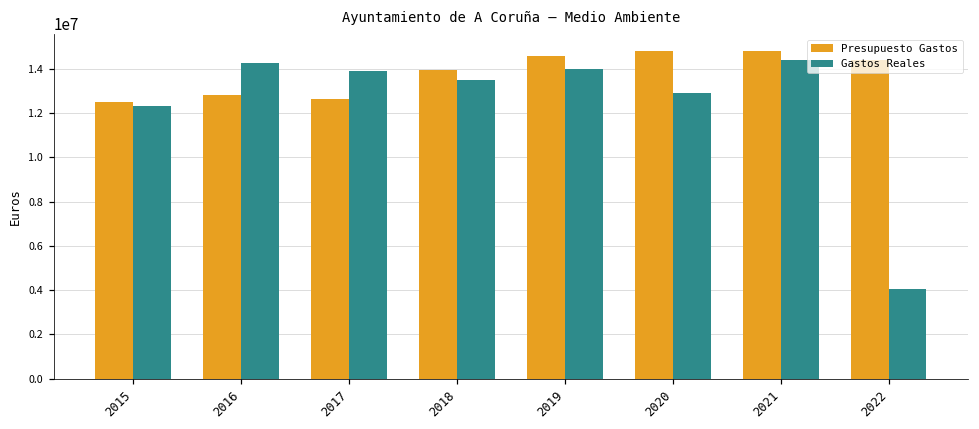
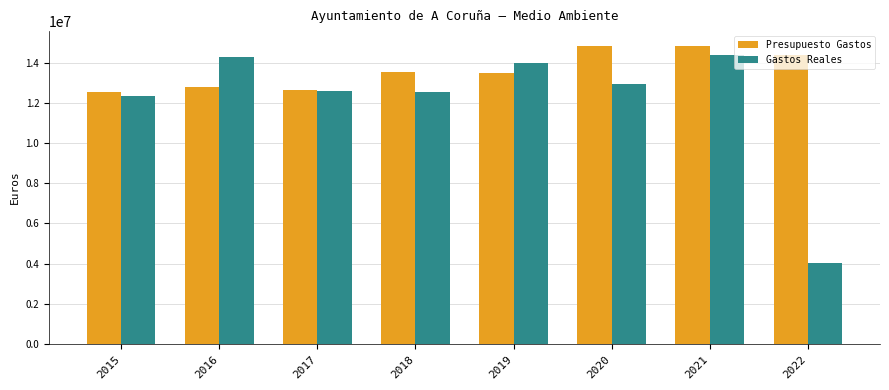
Gastos Reales, 2017: 13900000 -> 12600000
Presupuesto Gastos, 2018: 13900000 -> 13500000
Gastos Reales, 2018: 13500000 -> 12500000
Presupuesto Gastos, 2019: 14600000 -> 13500000
